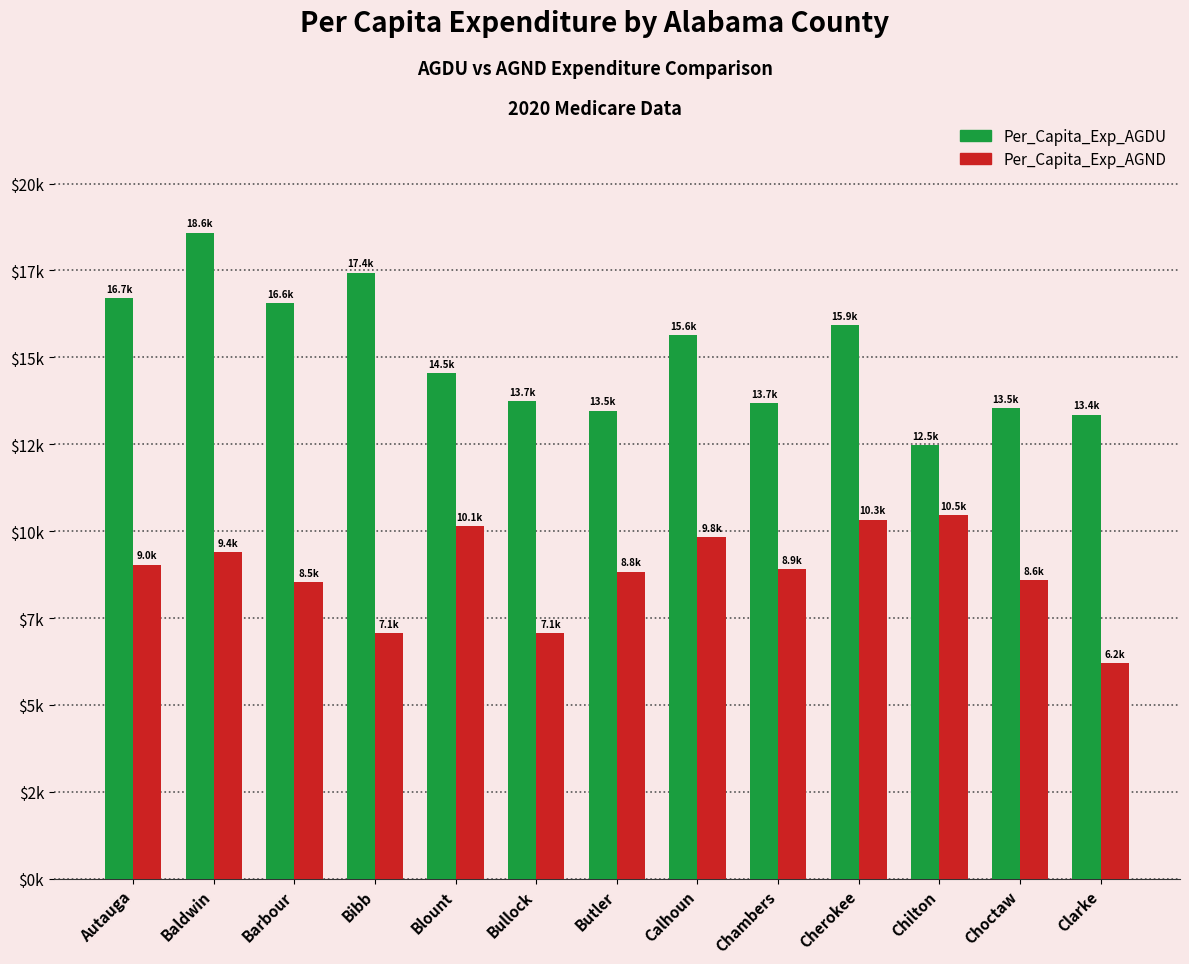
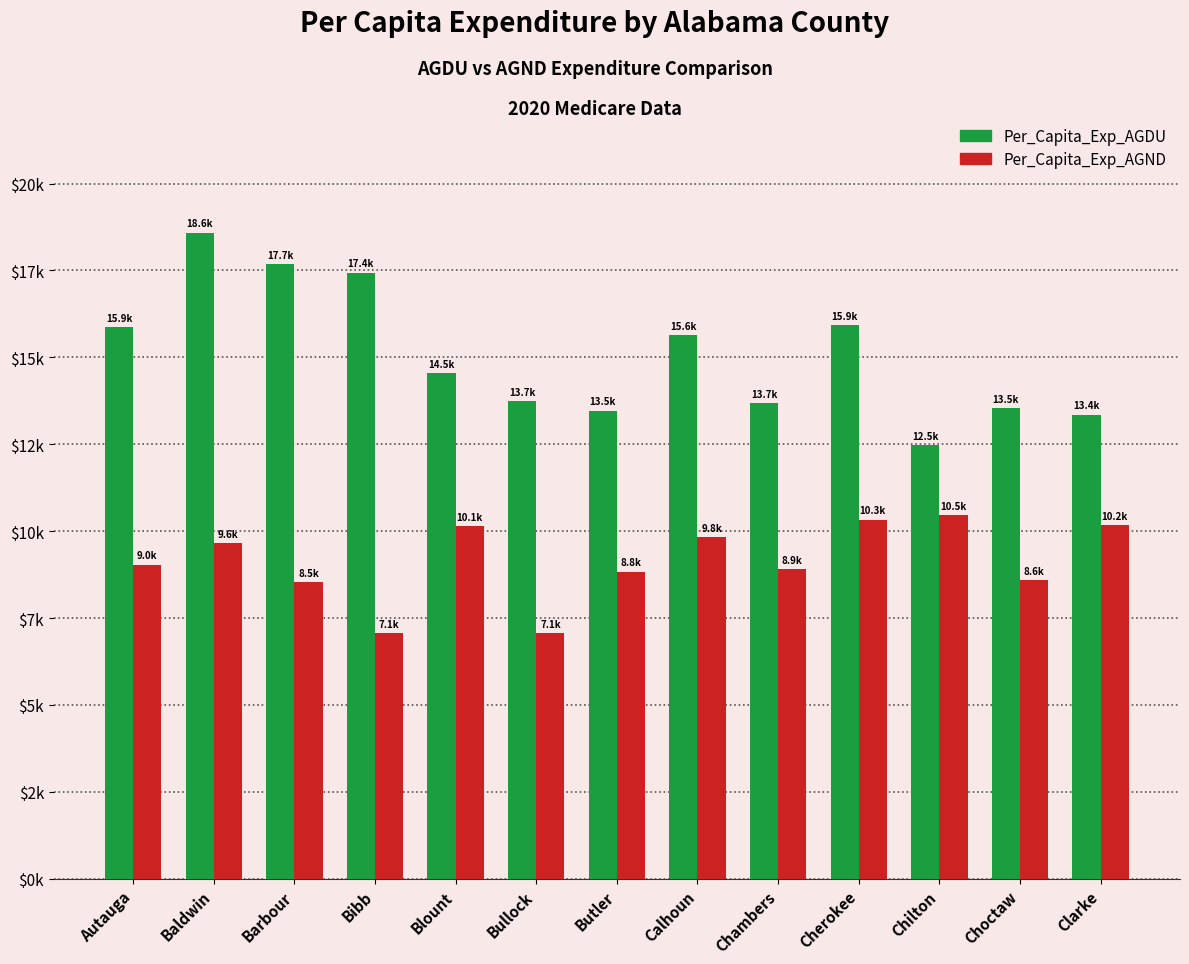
Per_Capita_Exp_AGDU, Autauga: 16.7k -> 15.9k
Per_Capita_Exp_AGND, Baldwin: 9.4k -> 9.6k
Per_Capita_Exp_AGDU, Barbour: 16.6k -> 17.7k
Per_Capita_Exp_AGND, Clarke: 6.2k -> 10.2k
